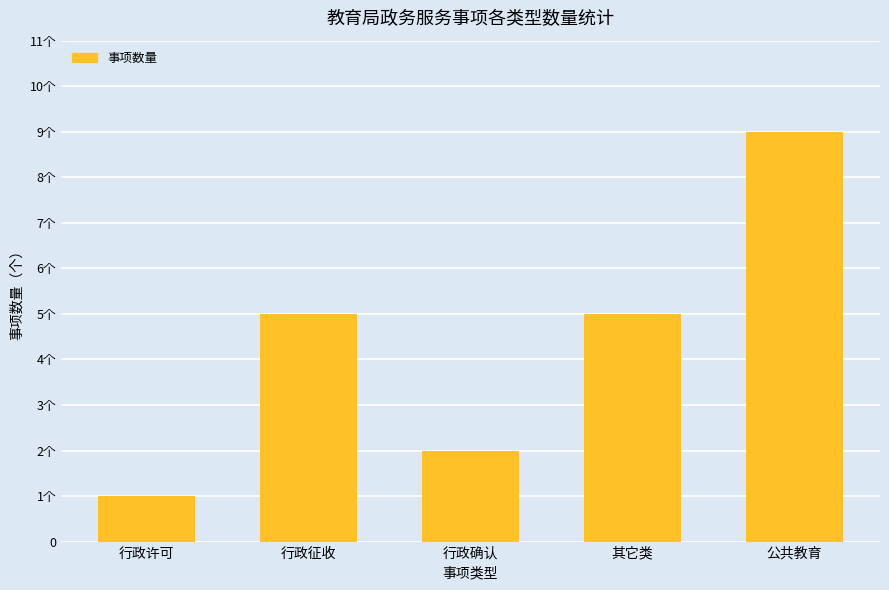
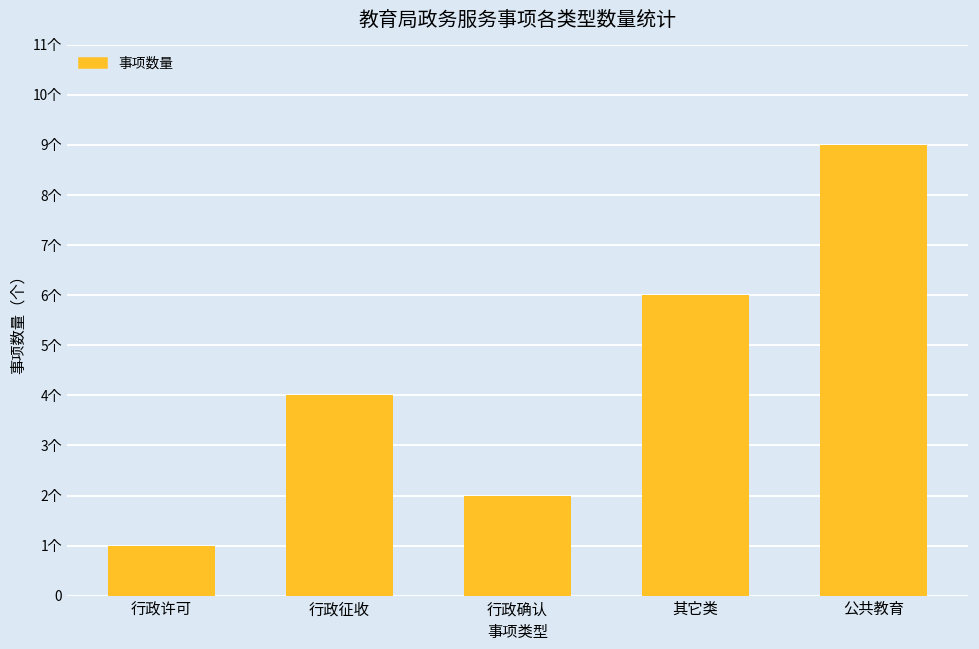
行政征收: 5个 -> 4个
其它类: 5个 -> 6个
